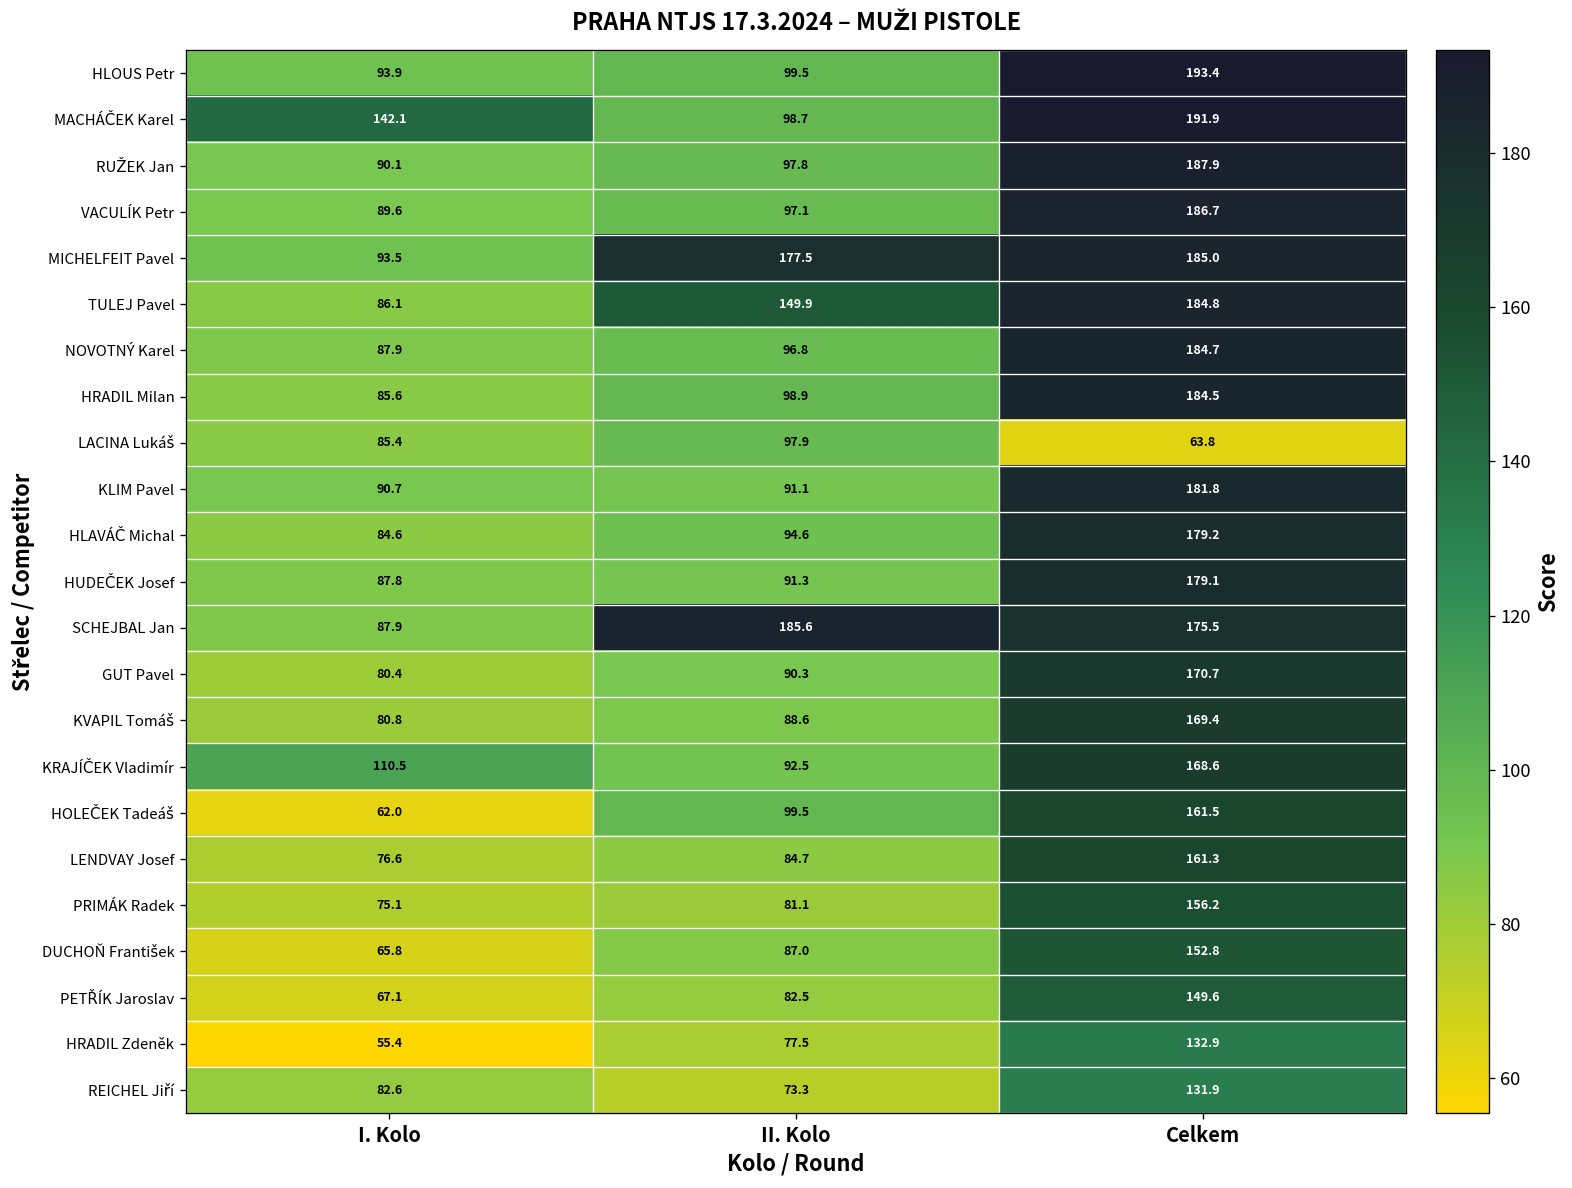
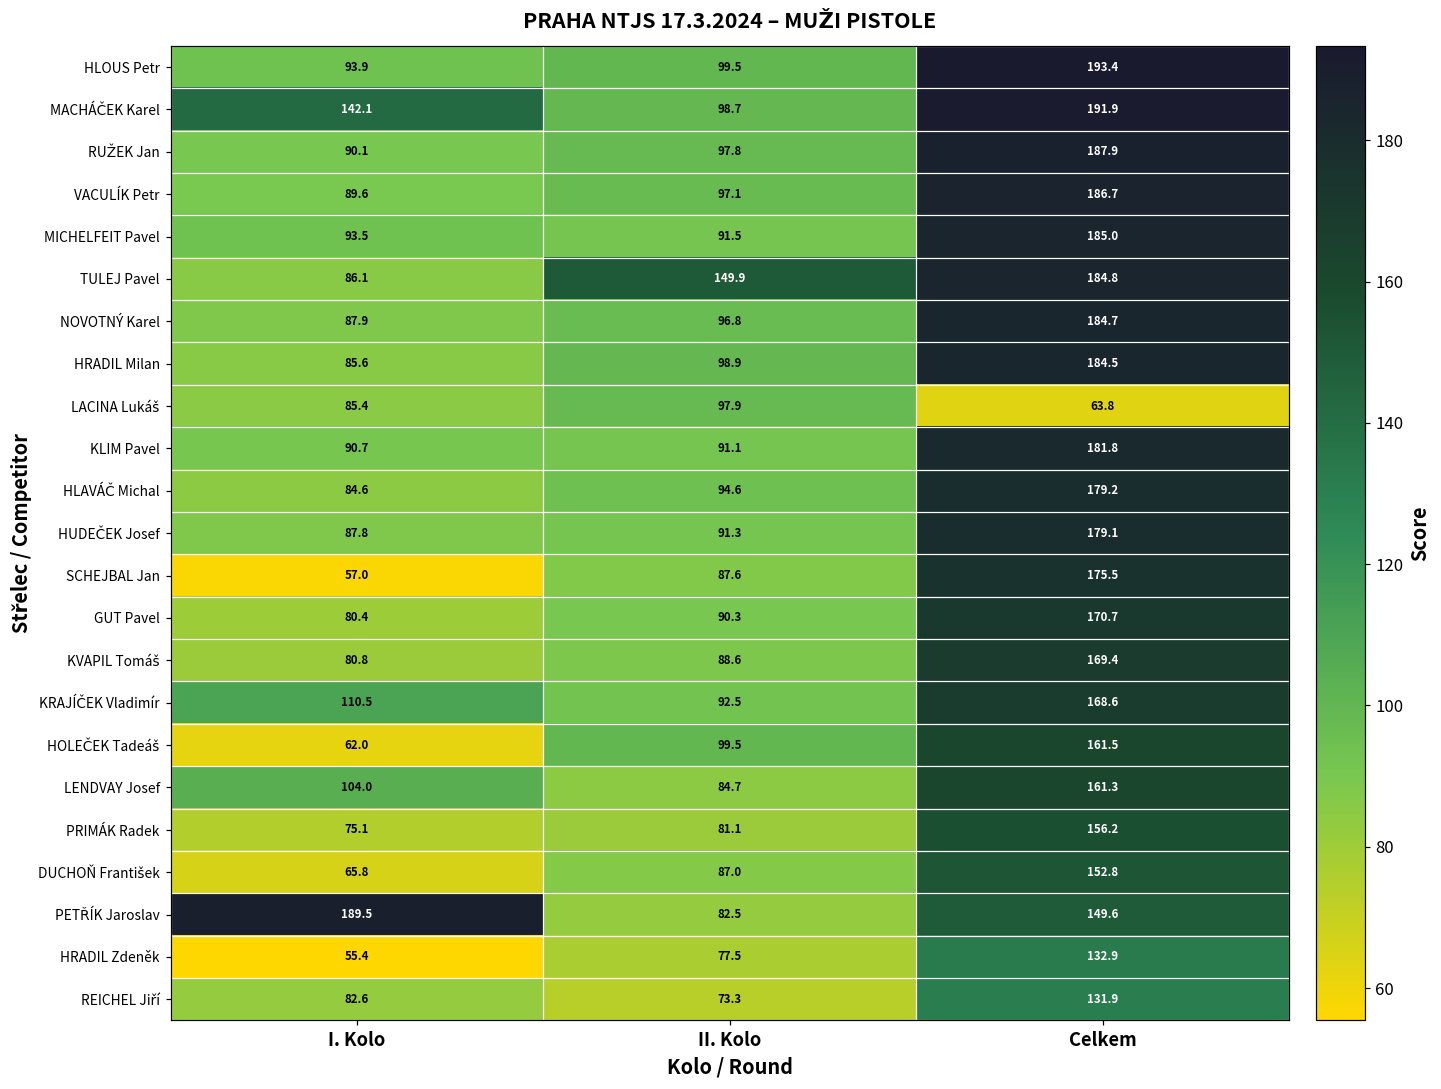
MICHELFEIT Pavel, II. Kolo: 177.5 -> 91.5
SCHEJBAL Jan, I. Kolo: 87.9 -> 57.0
SCHEJBAL Jan, II. Kolo: 185.6 -> 87.6
LENDVAY Josef, I. Kolo: 76.6 -> 104.0
PETŘÍK Jaroslav, I. Kolo: 67.1 -> 189.5
